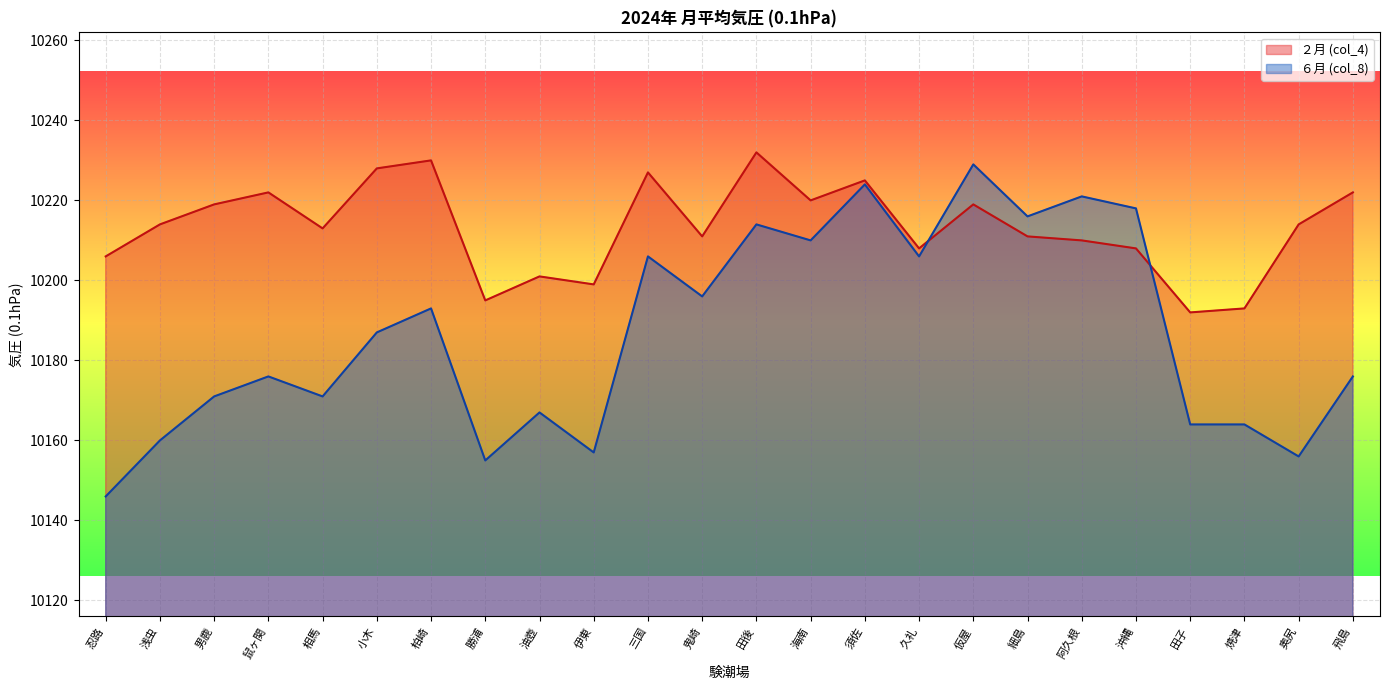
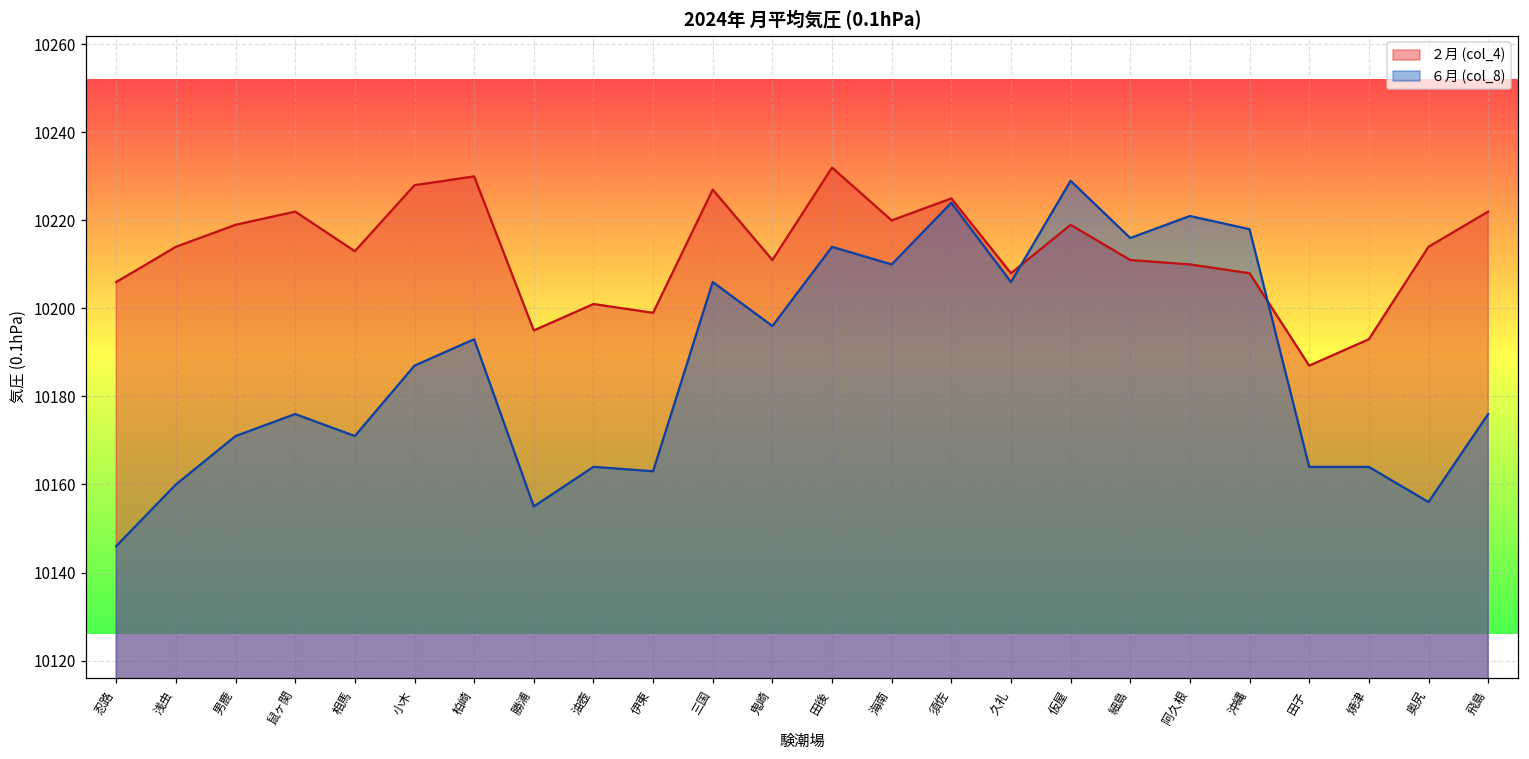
６月 (col_8), 油壺: 10167 -> 10164
６月 (col_8), 伊東: 10157 -> 10163
２月 (col_4), 田子: 10192 -> 10187
